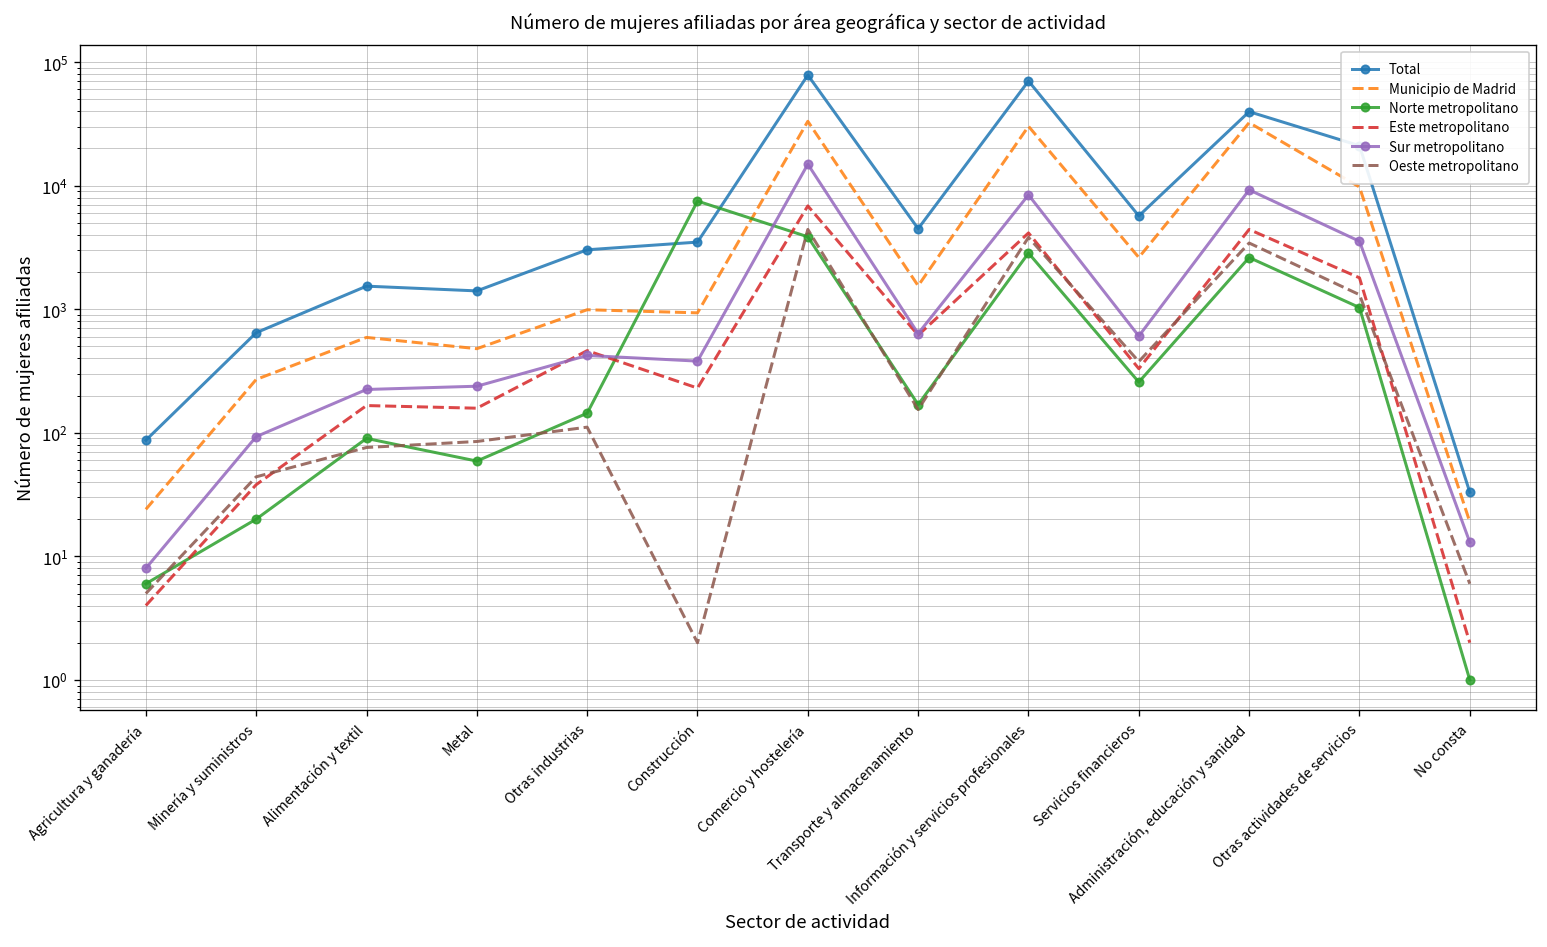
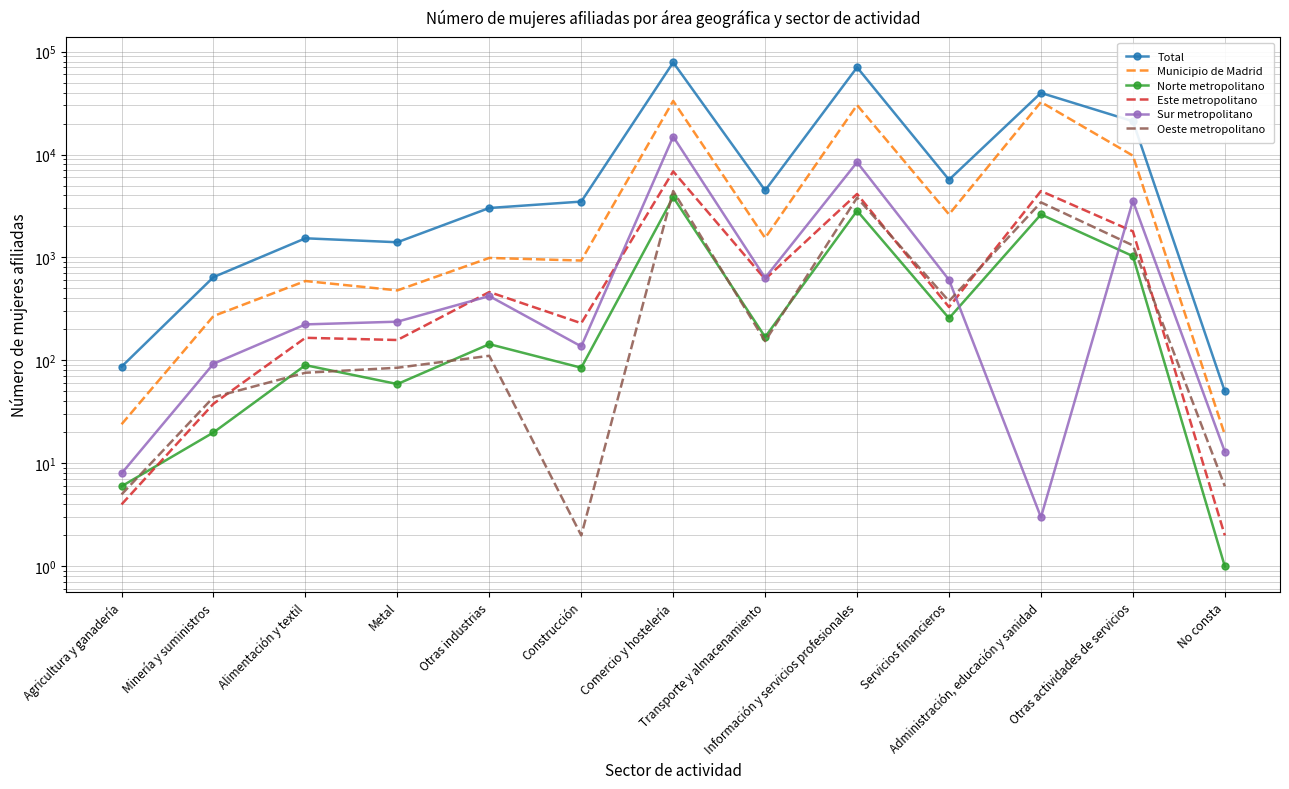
Norte metropolitano, Construcción: 7000 -> 90
Sur metropolitano, Construcción: 380 -> 140
Sur metropolitano, Administración, educación y sanidad: 9000 -> 3
Total, No consta: 33 -> 50
